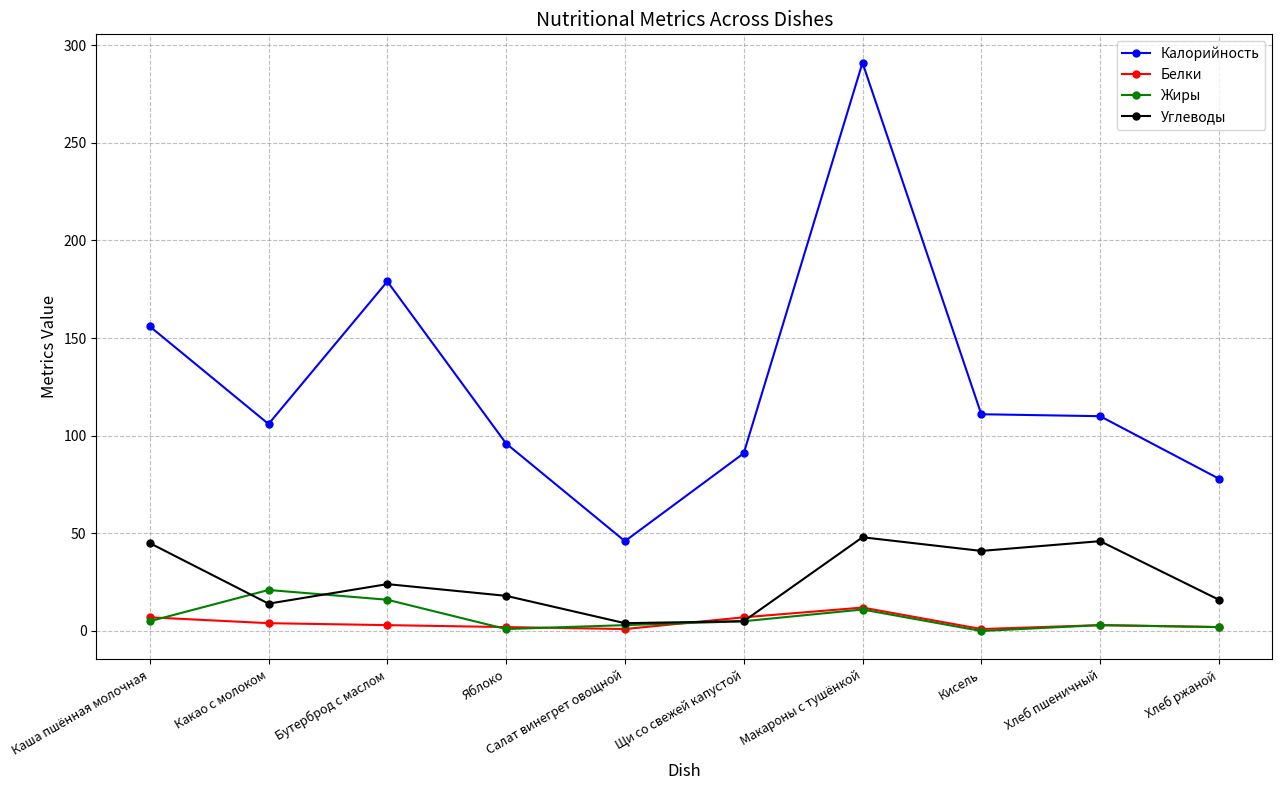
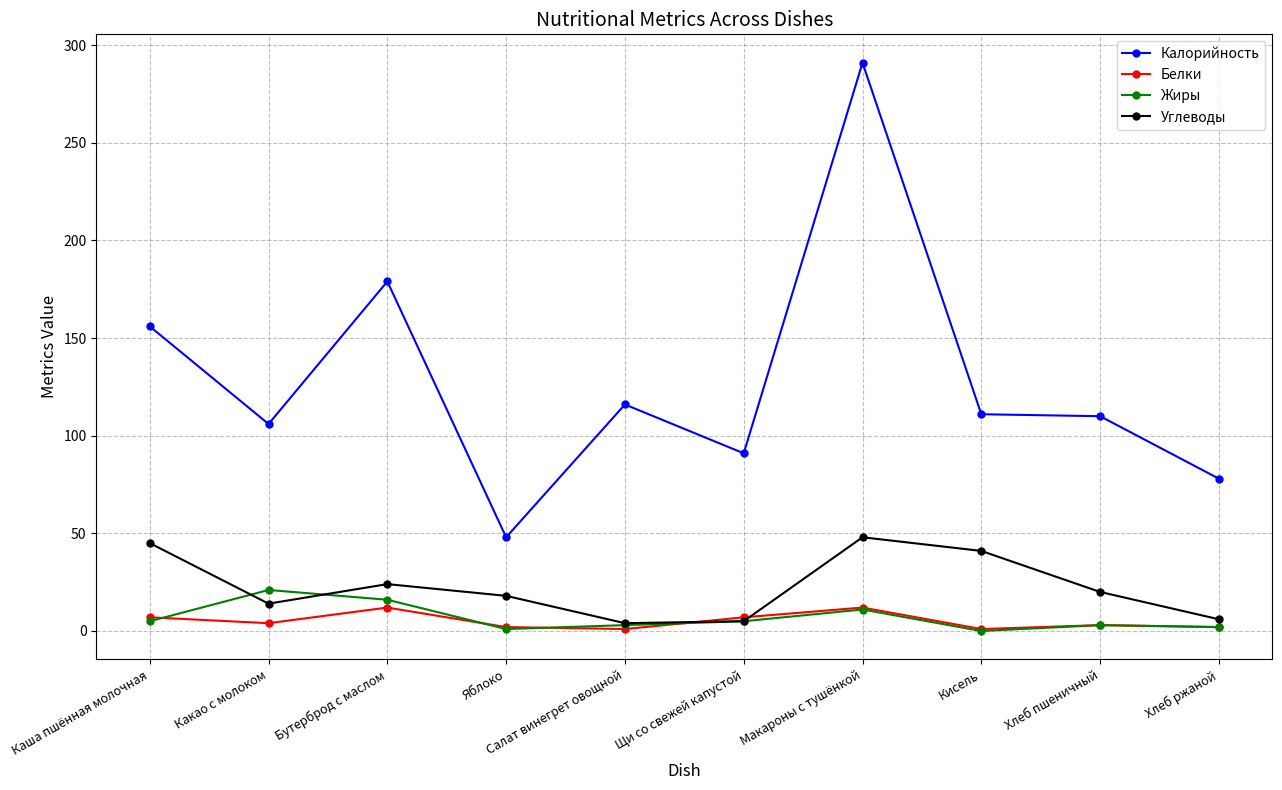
Белки, Бутерброд с маслом: 3 -> 12
Калорийность, Яблоко: 96 -> 48
Калорийность, Салат винегрет овощной: 46 -> 116
Углеводы, Хлеб пшеничный: 46 -> 20
Углеводы, Хлеб ржаной: 16 -> 6
